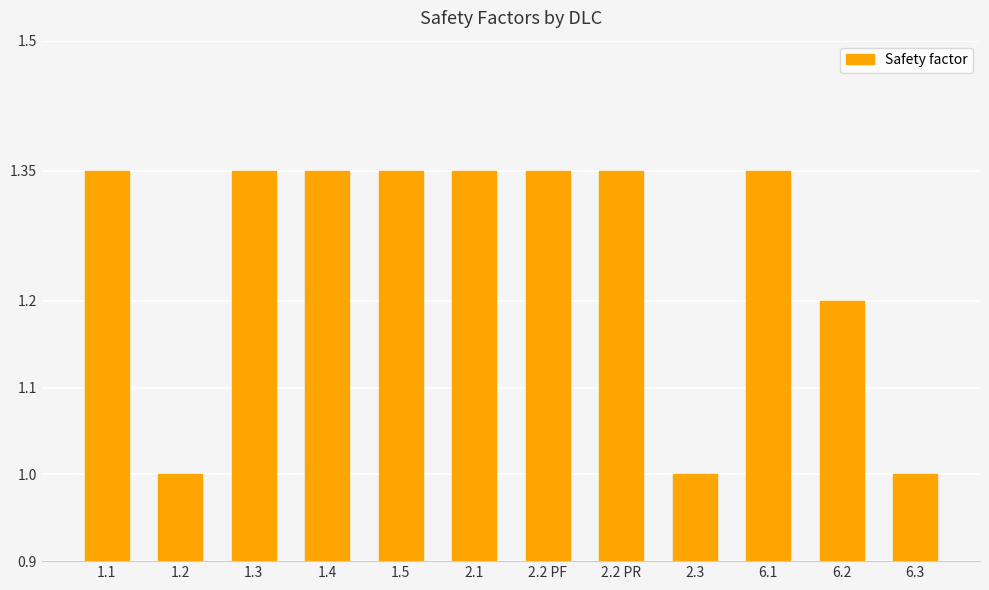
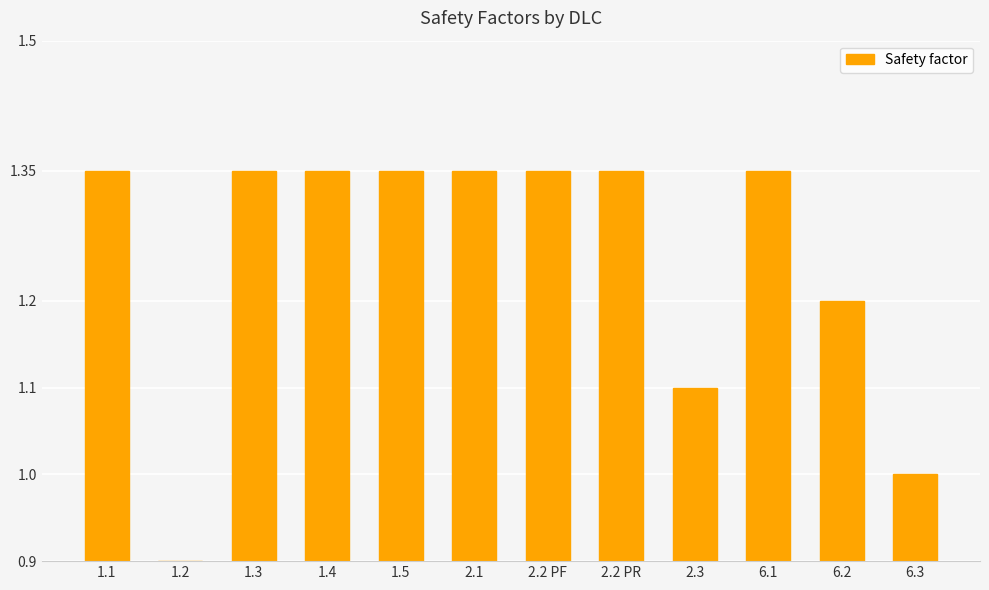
1.2: 1.0 -> 0.9
2.3: 1.0 -> 1.1
